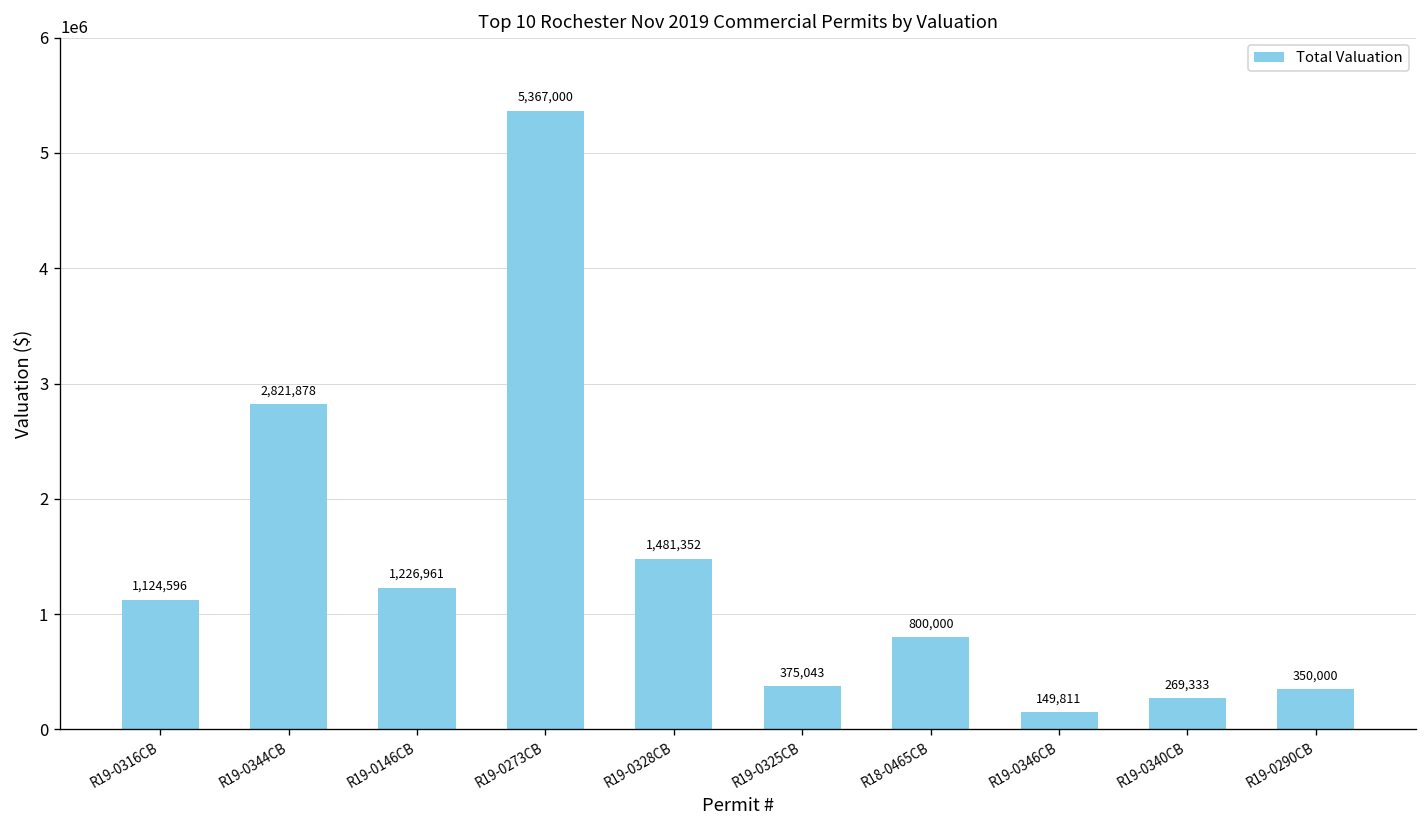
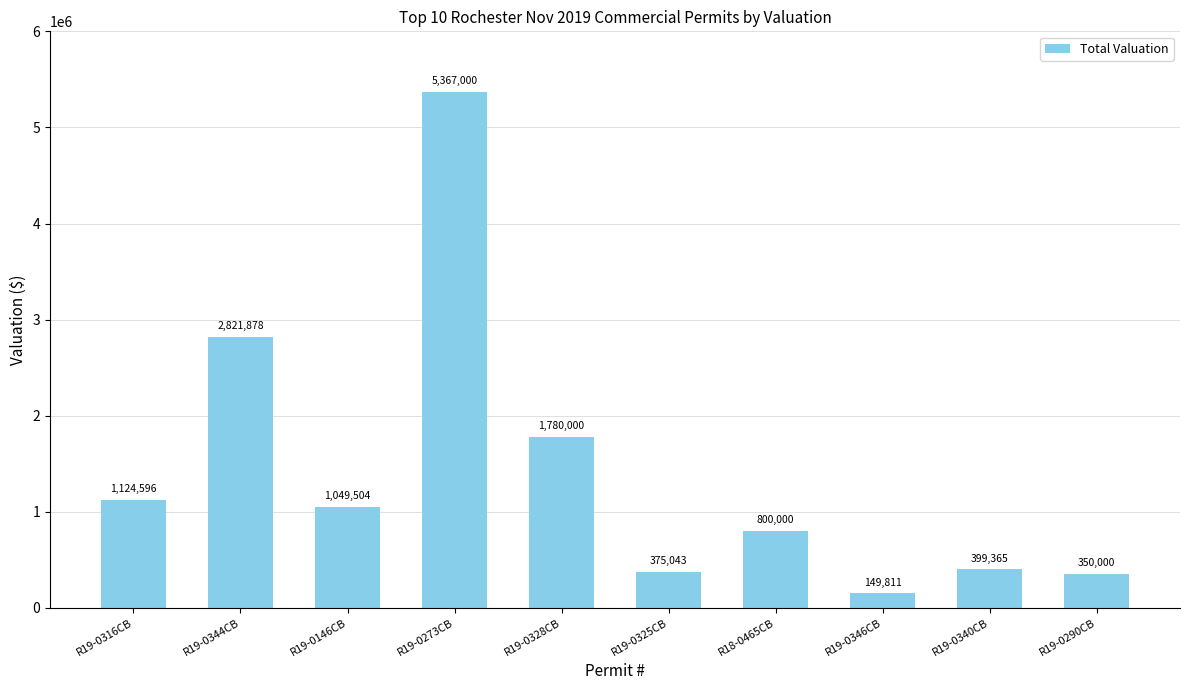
R19-0146CB: 1,226,961 -> 1,049,504
R19-0328CB: 1,481,352 -> 1,780,000
R19-0340CB: 269,333 -> 399,365
